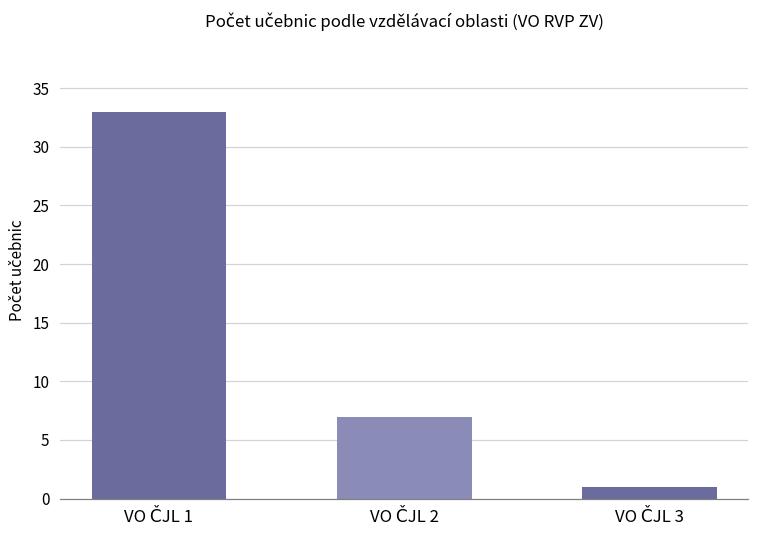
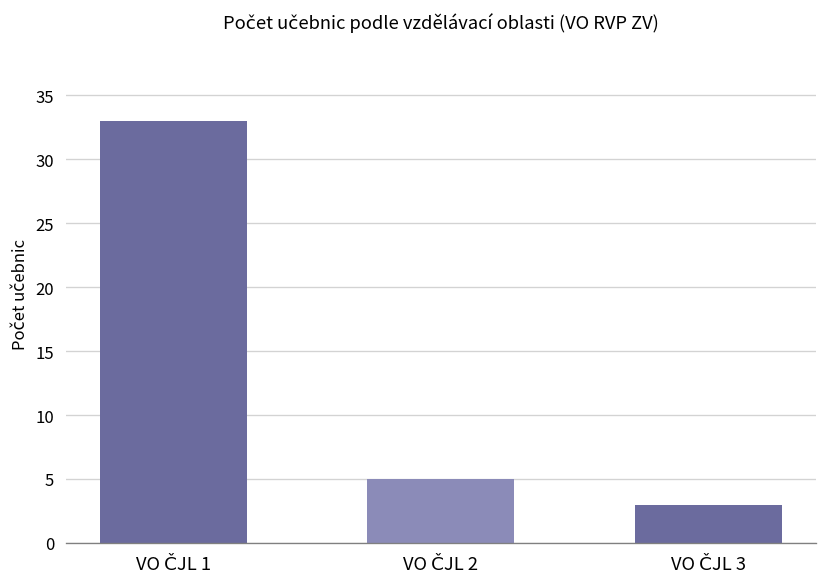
VO ČJL 2: 7 -> 5
VO ČJL 3: 1 -> 3
